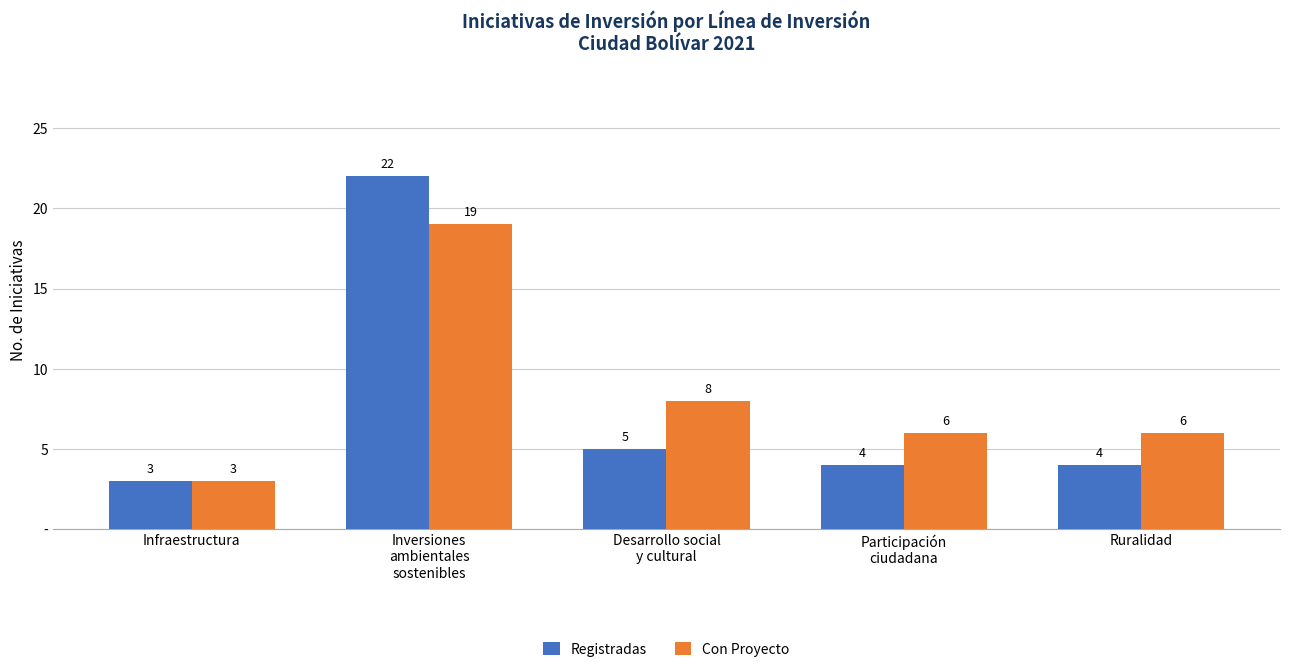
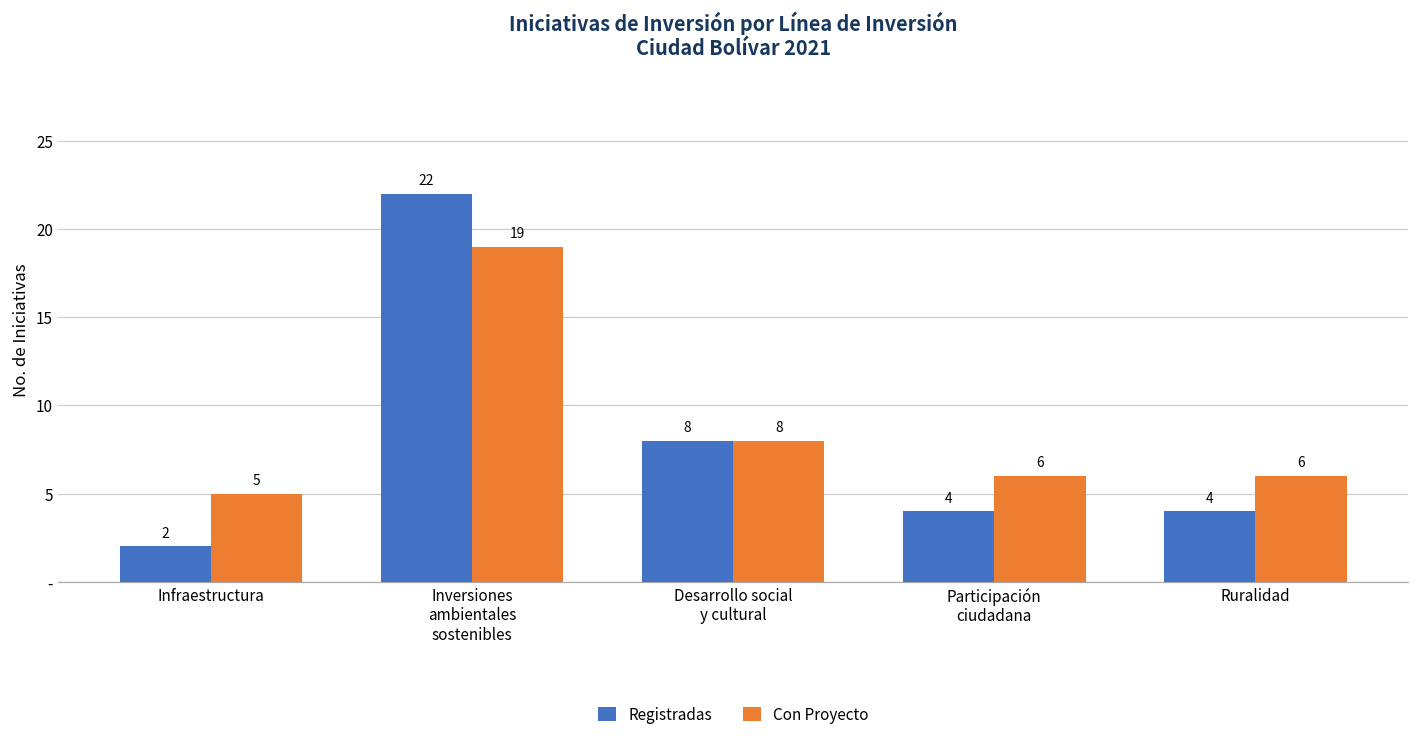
Registradas, Infraestructura: 3 -> 2
Con Proyecto, Infraestructura: 3 -> 5
Registradas, Desarrollo social y cultural: 5 -> 8
